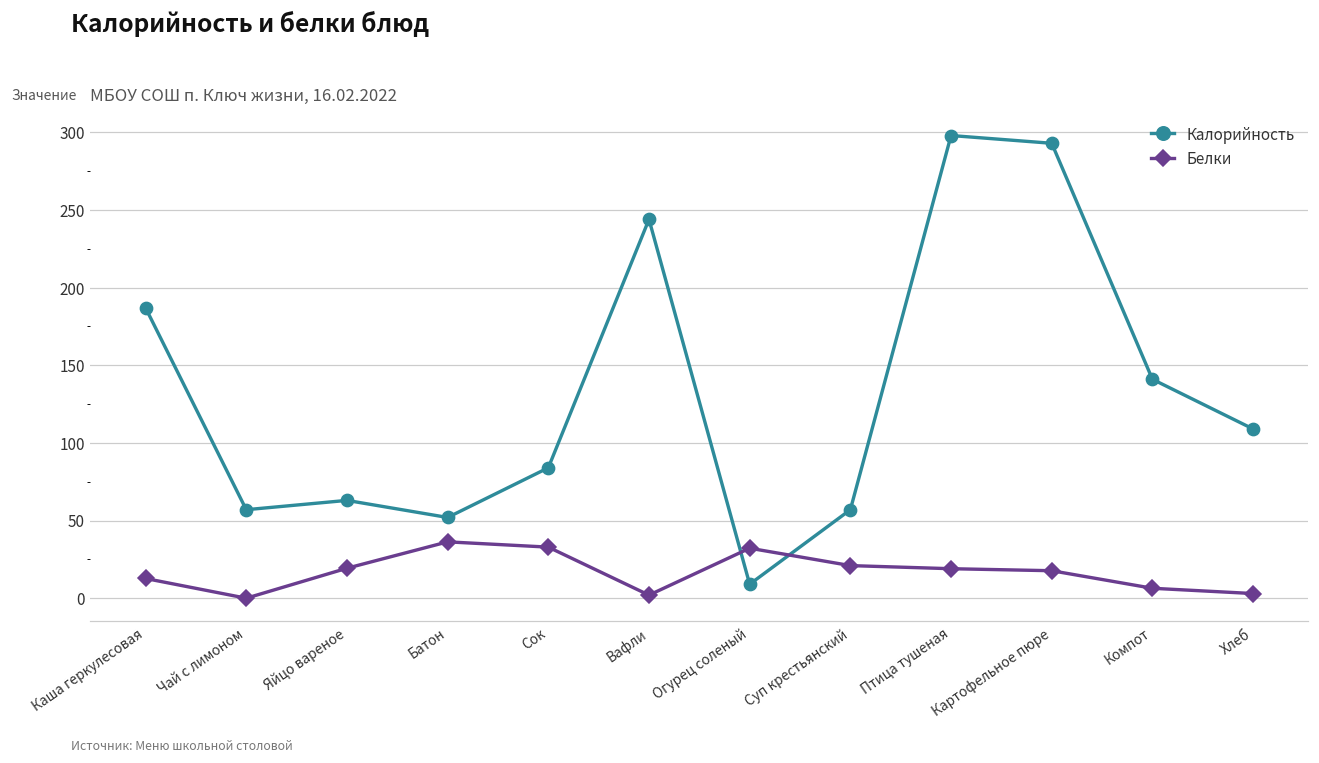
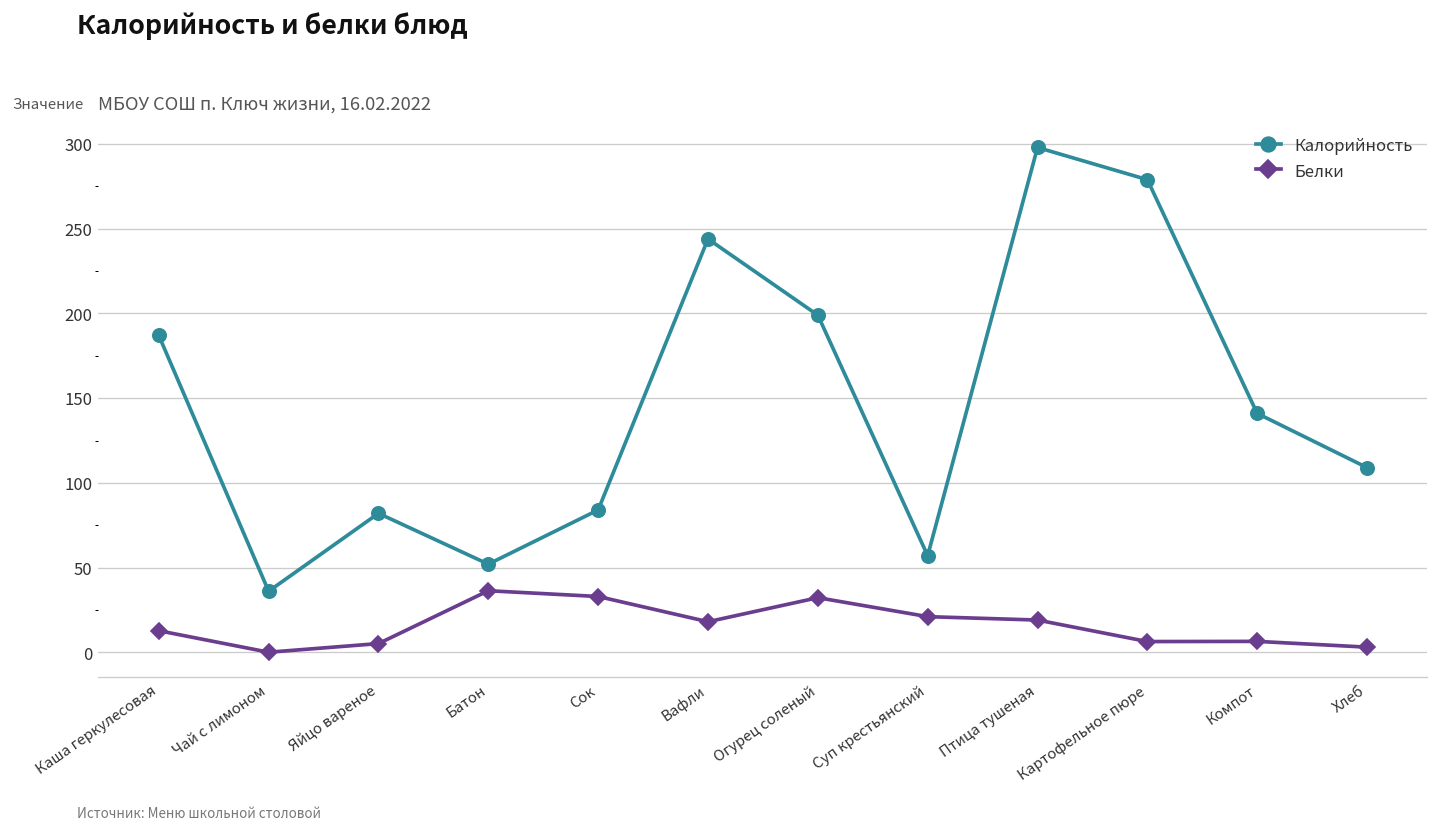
Калорийность, Чай с лимоном: 57 -> 36
Калорийность, Яйцо вареное: 63 -> 82
Белки, Яйцо вареное: 19 -> 5
Белки, Вафли: 2 -> 18
Калорийность, Огурец соленый: 9 -> 199
Калорийность, Картофельное пюре: 293 -> 279
Белки, Картофельное пюре: 18 -> 6
